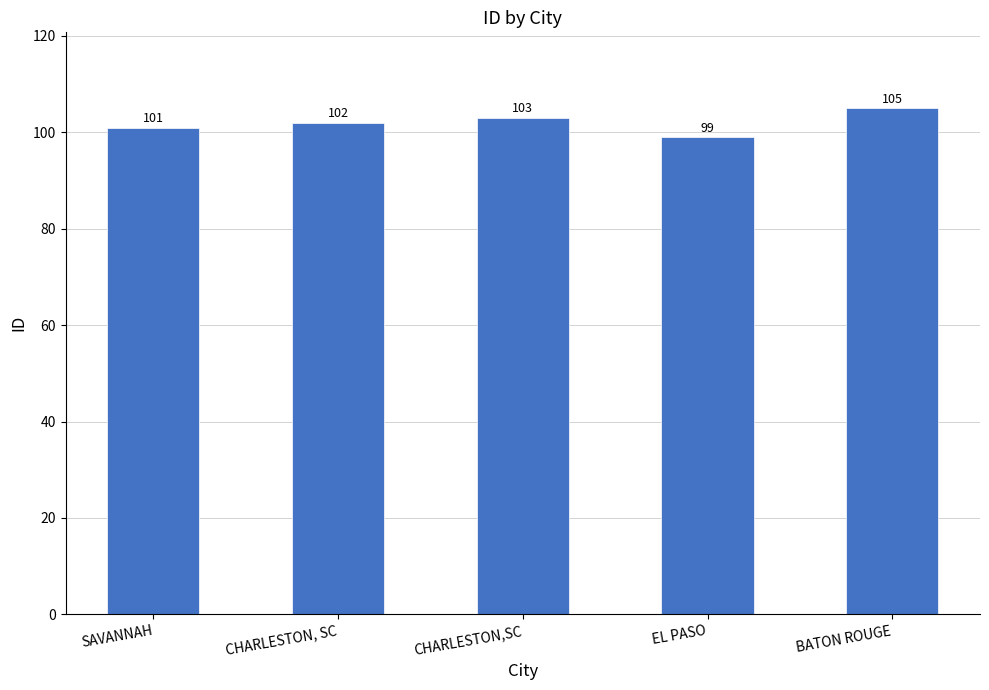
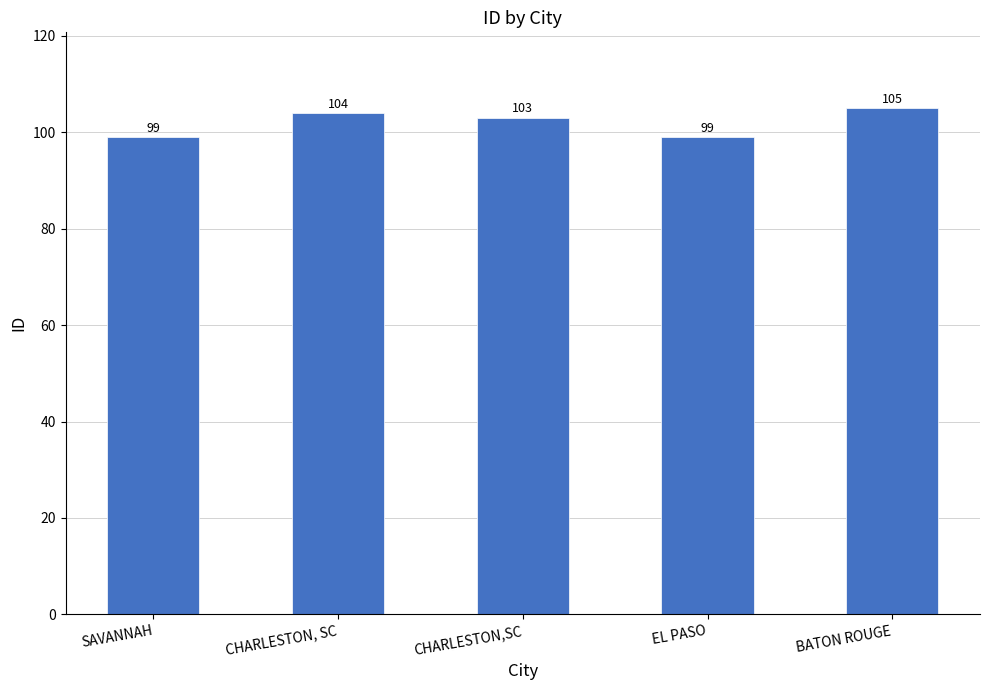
SAVANNAH: 101 -> 99
CHARLESTON, SC: 102 -> 104
